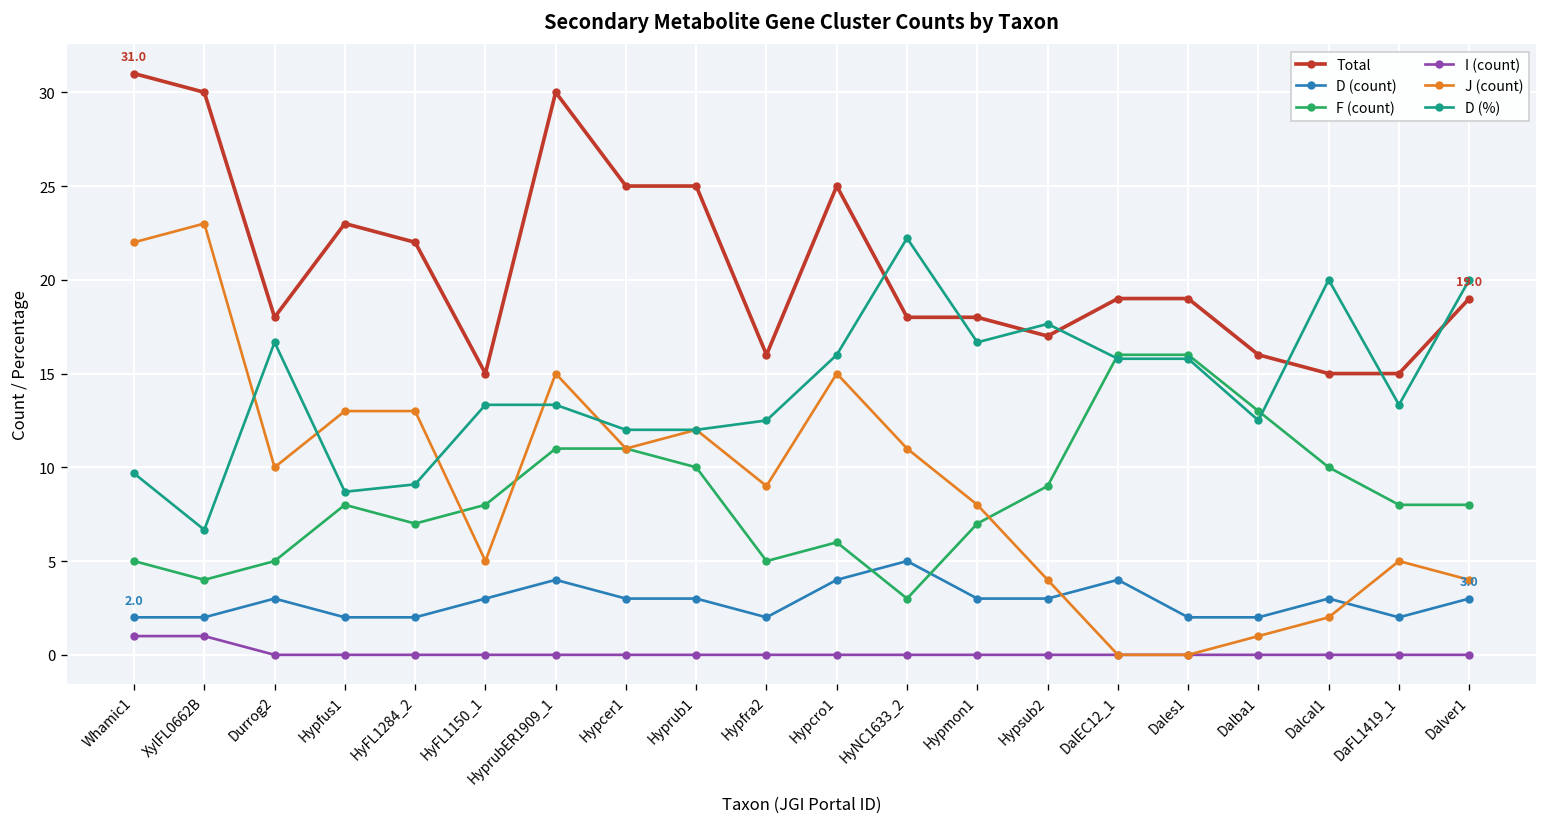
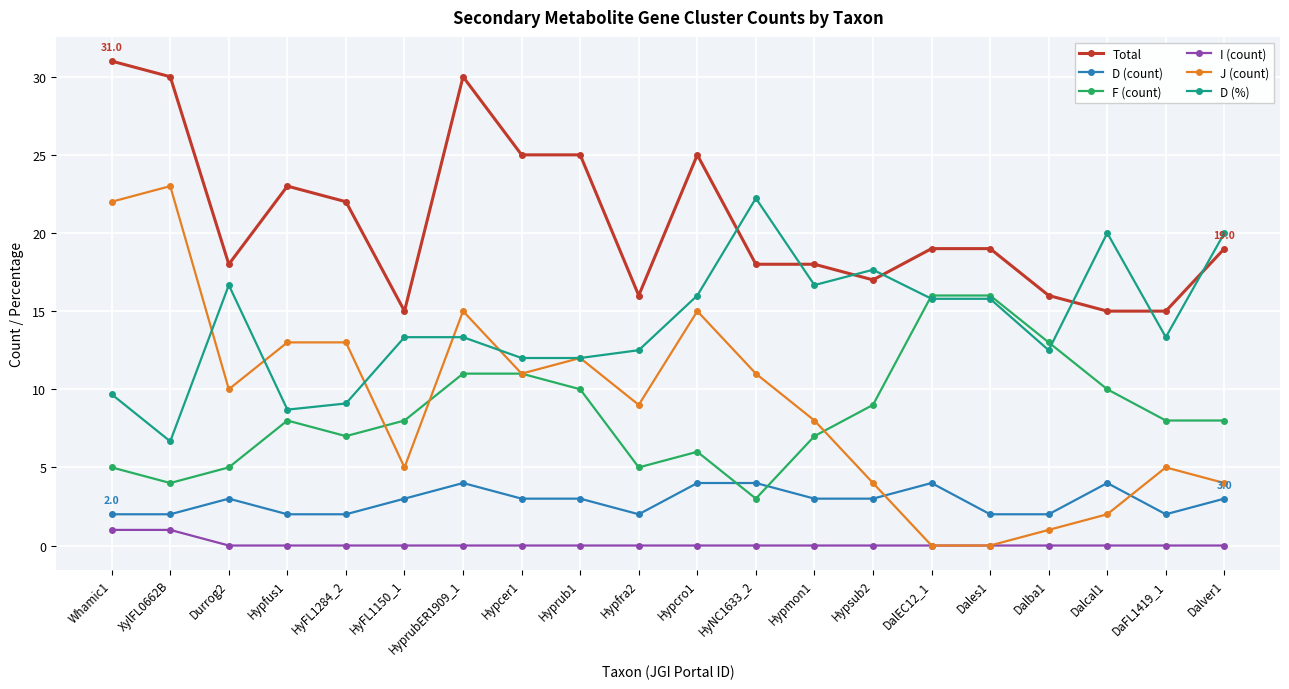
D (count), HyNC1633_2: 5 -> 4
D (count), Dalcal1: 3 -> 4
